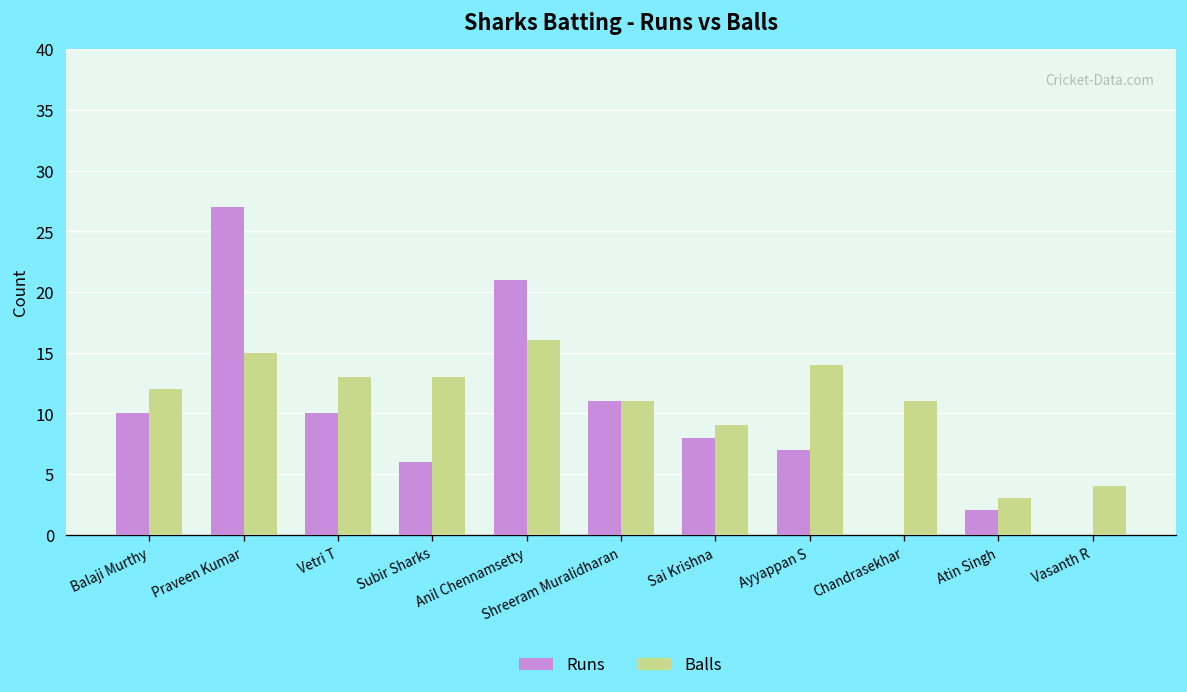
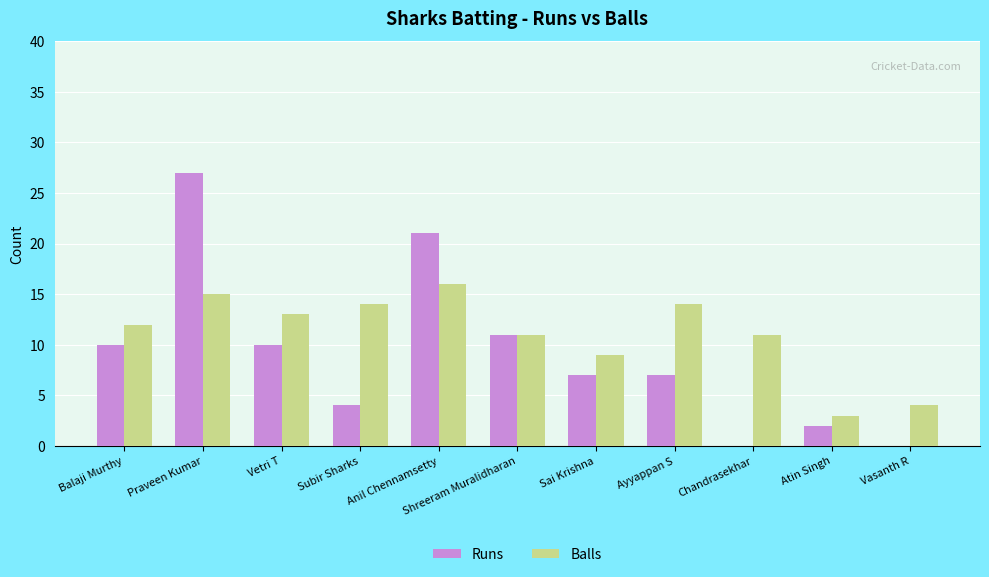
Runs, Subir Sharks: 6 -> 4
Balls, Subir Sharks: 13 -> 14
Runs, Sai Krishna: 8 -> 7
